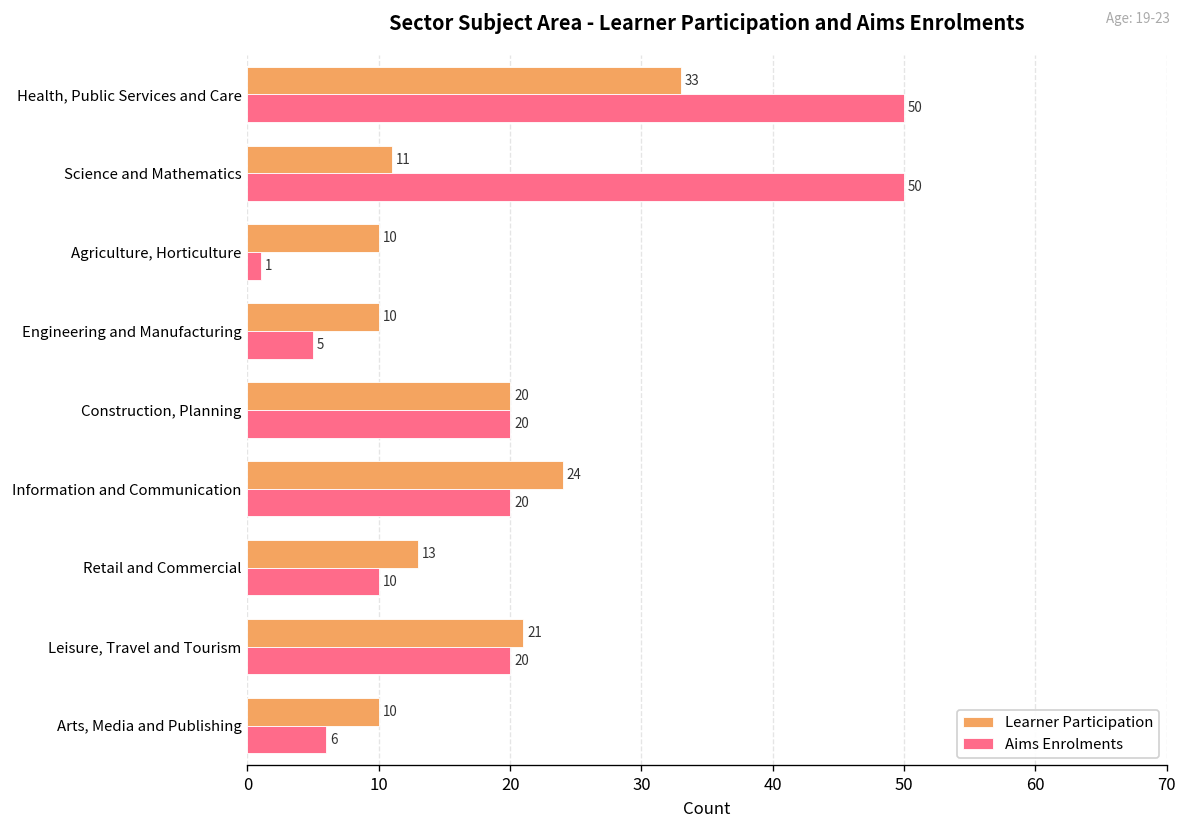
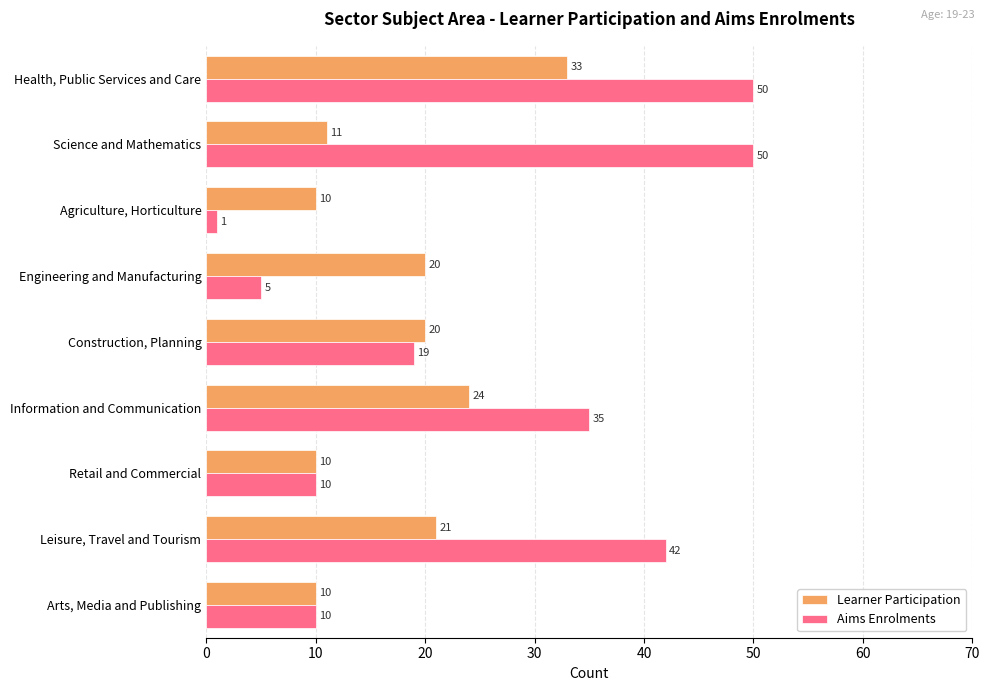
Learner Participation, Engineering and Manufacturing: 10 -> 20
Aims Enrolments, Construction, Planning: 20 -> 19
Aims Enrolments, Information and Communication: 20 -> 35
Learner Participation, Retail and Commercial: 13 -> 10
Aims Enrolments, Leisure, Travel and Tourism: 20 -> 42
Aims Enrolments, Arts, Media and Publishing: 6 -> 10
